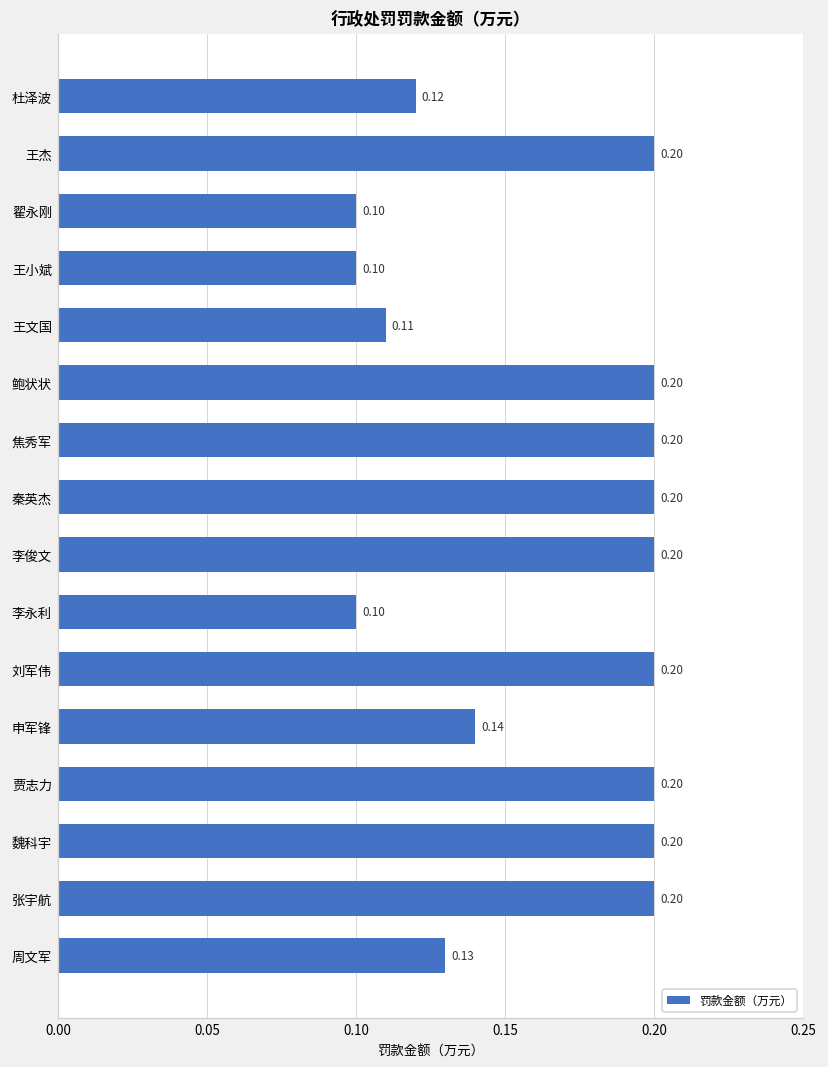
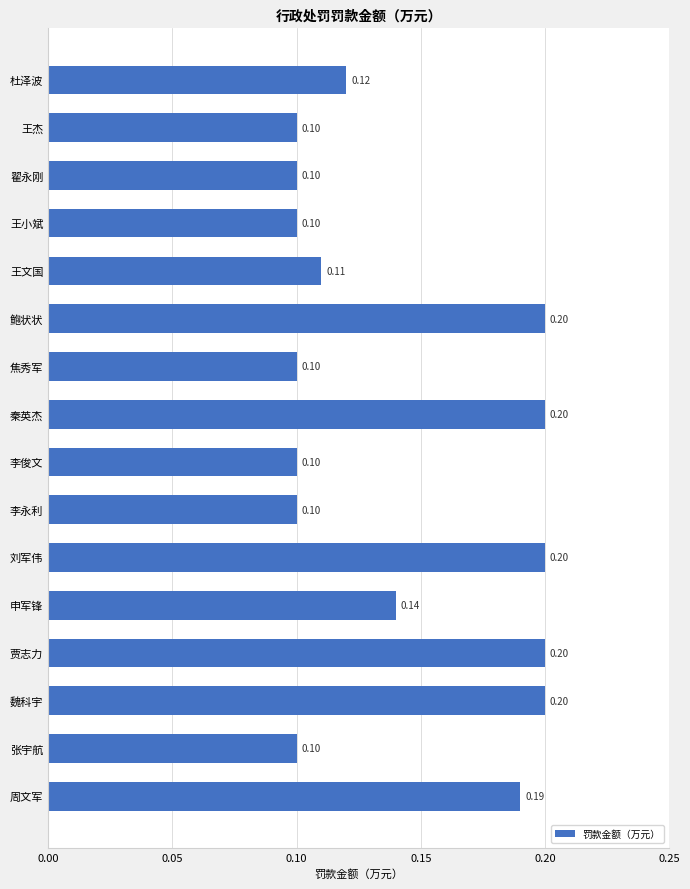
王杰: 0.20 -> 0.10
焦秀军: 0.20 -> 0.10
李俊文: 0.20 -> 0.10
张宇航: 0.20 -> 0.10
周文军: 0.13 -> 0.19
